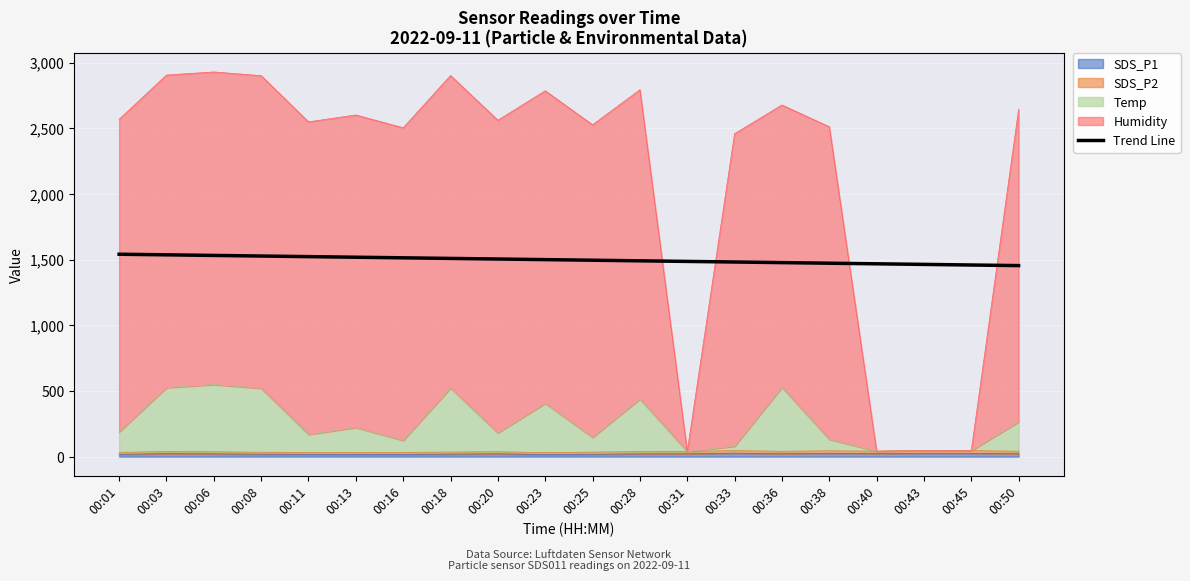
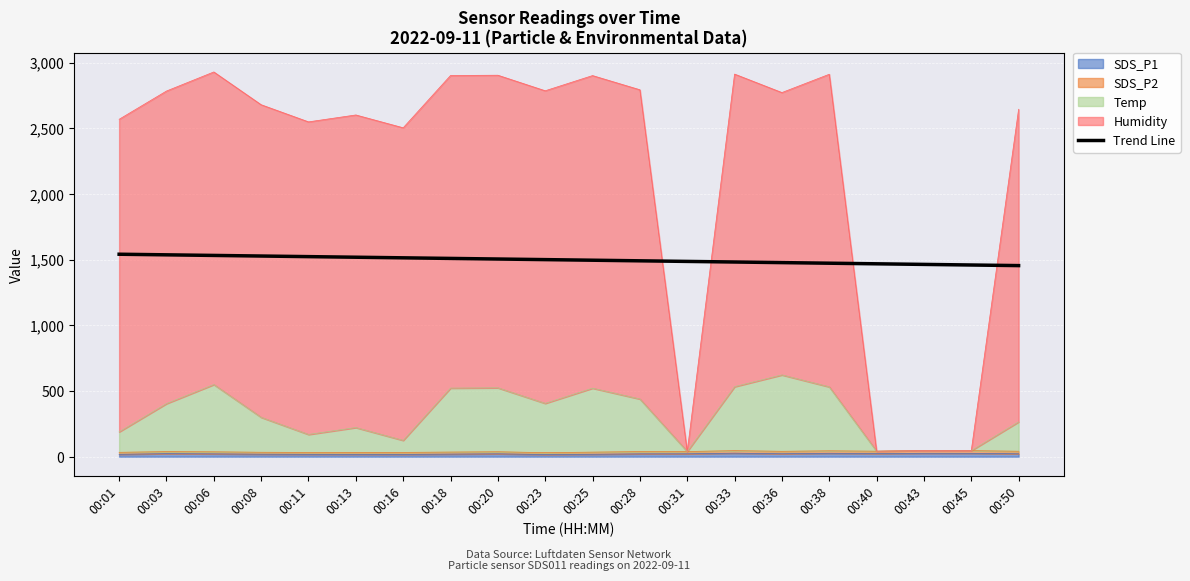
Temp, 00:03: 490 -> 370
Temp, 00:08: 490 -> 270
Temp, 00:20: 140 -> 490
Temp, 00:25: 110 -> 490
Temp, 00:33: 30 -> 490
Temp, 00:36: 490 -> 580
Temp, 00:38: 90 -> 490
